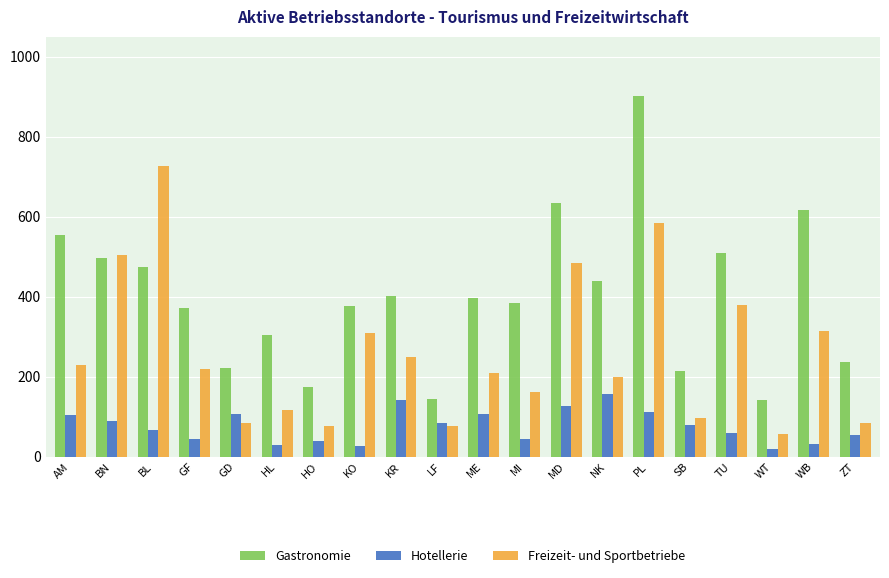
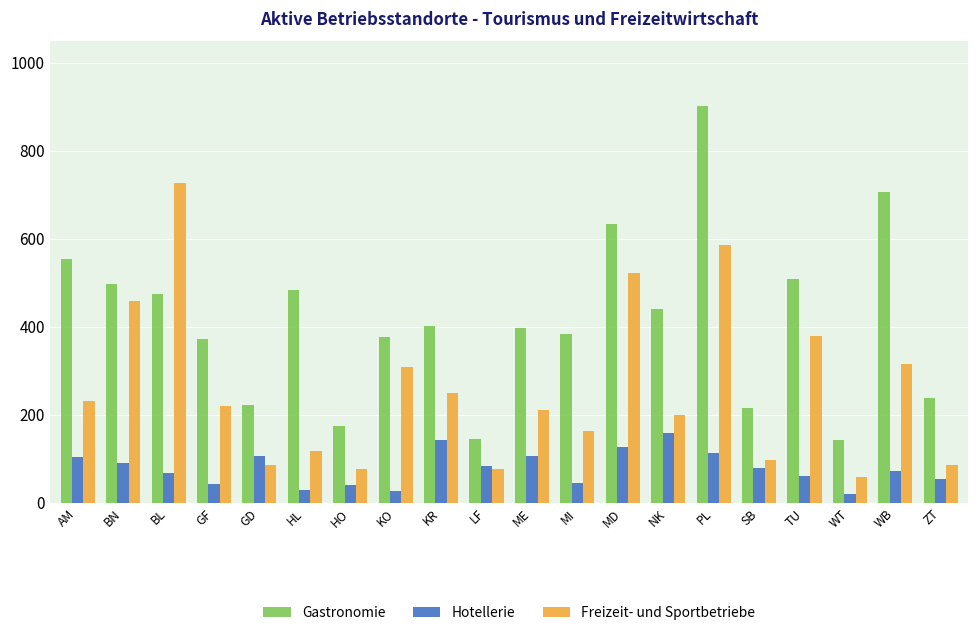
Freizeit- und Sportbetriebe, BN: 500 -> 460
Gastronomie, HL: 300 -> 480
Freizeit- und Sportbetriebe, MD: 490 -> 520
Gastronomie, WB: 620 -> 710
Hotellerie, WB: 30 -> 70
